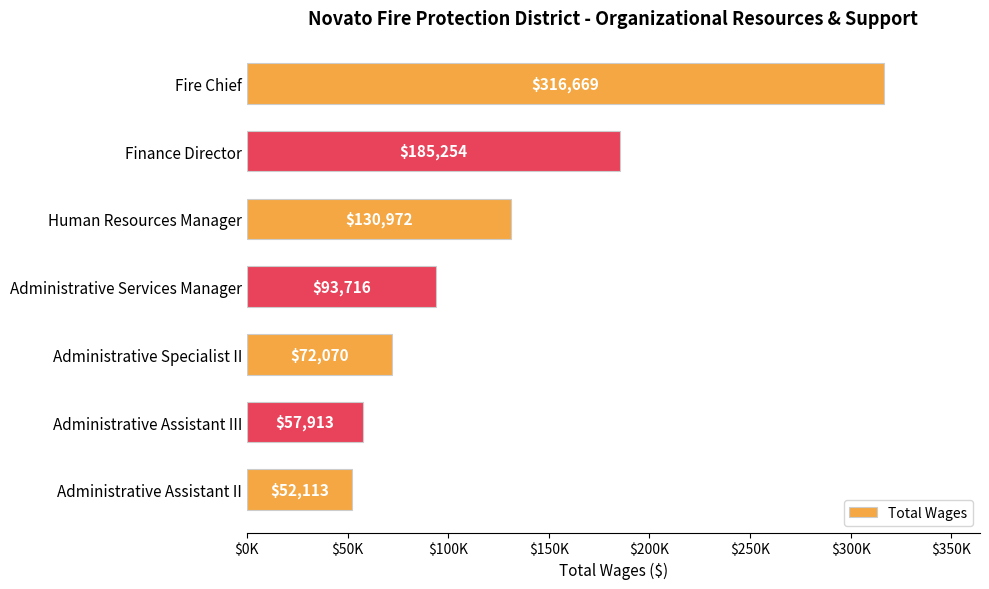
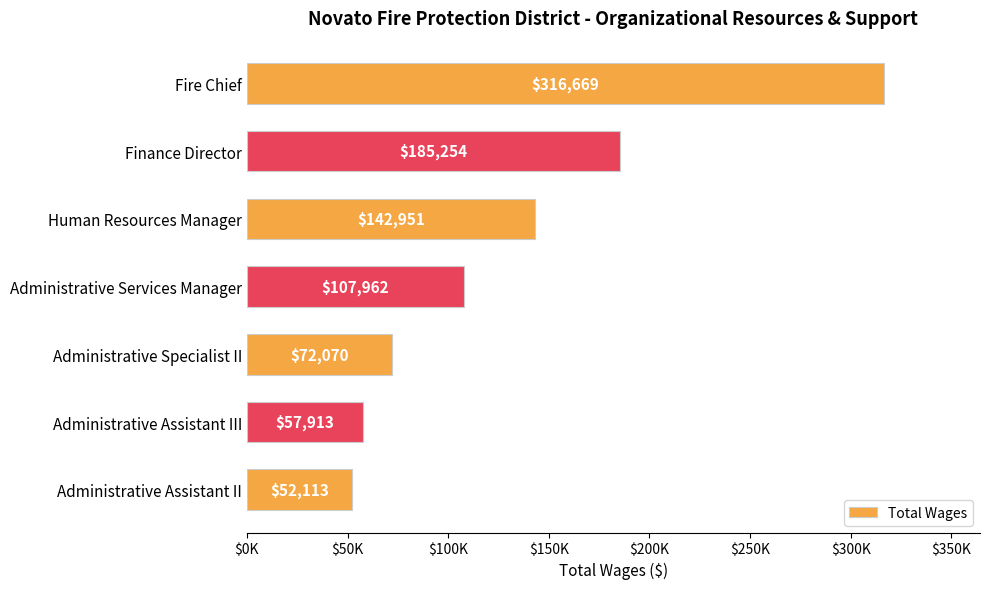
Human Resources Manager: $130,972 -> $142,951
Administrative Services Manager: $93,716 -> $107,962
